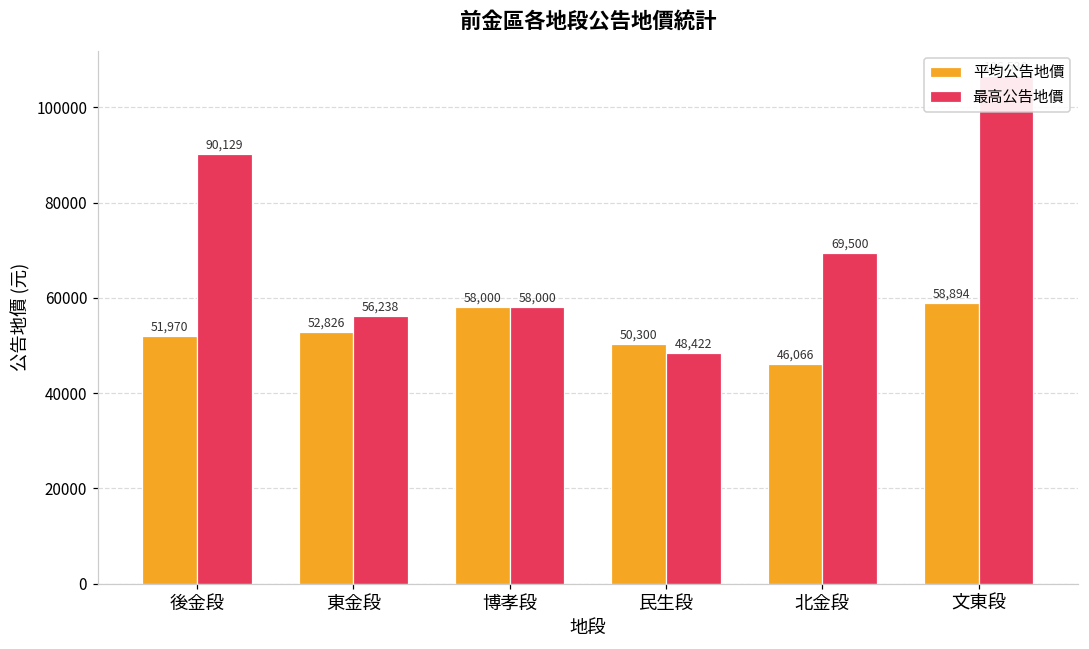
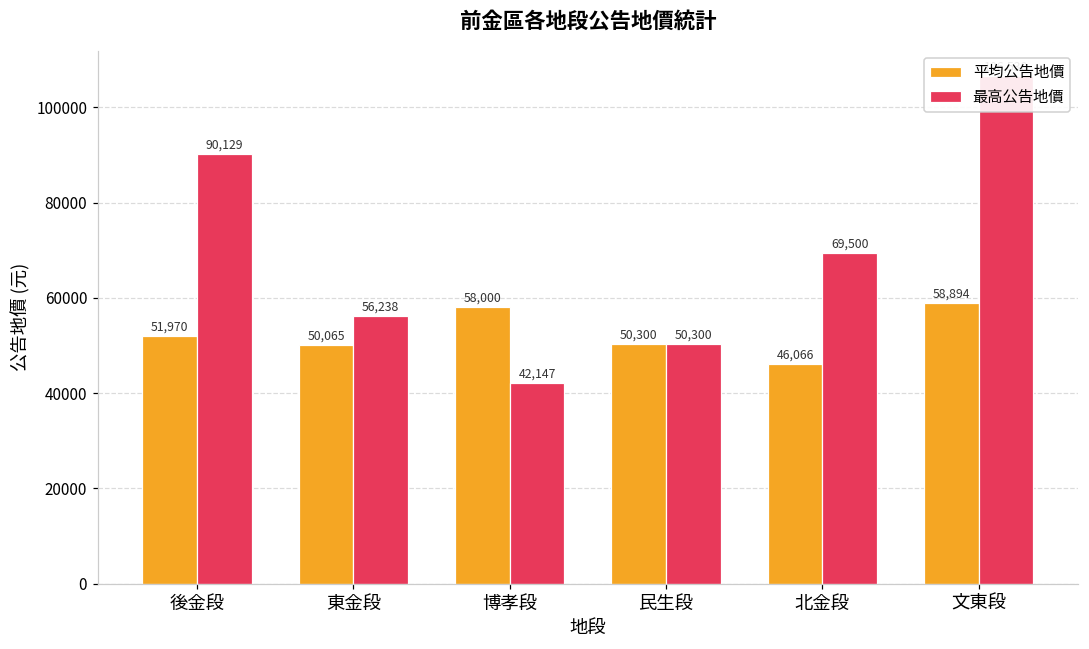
平均公告地價, 東金段: 52,826 -> 50,065
最高公告地價, 博孝段: 58,000 -> 42,147
最高公告地價, 民生段: 48,422 -> 50,300
